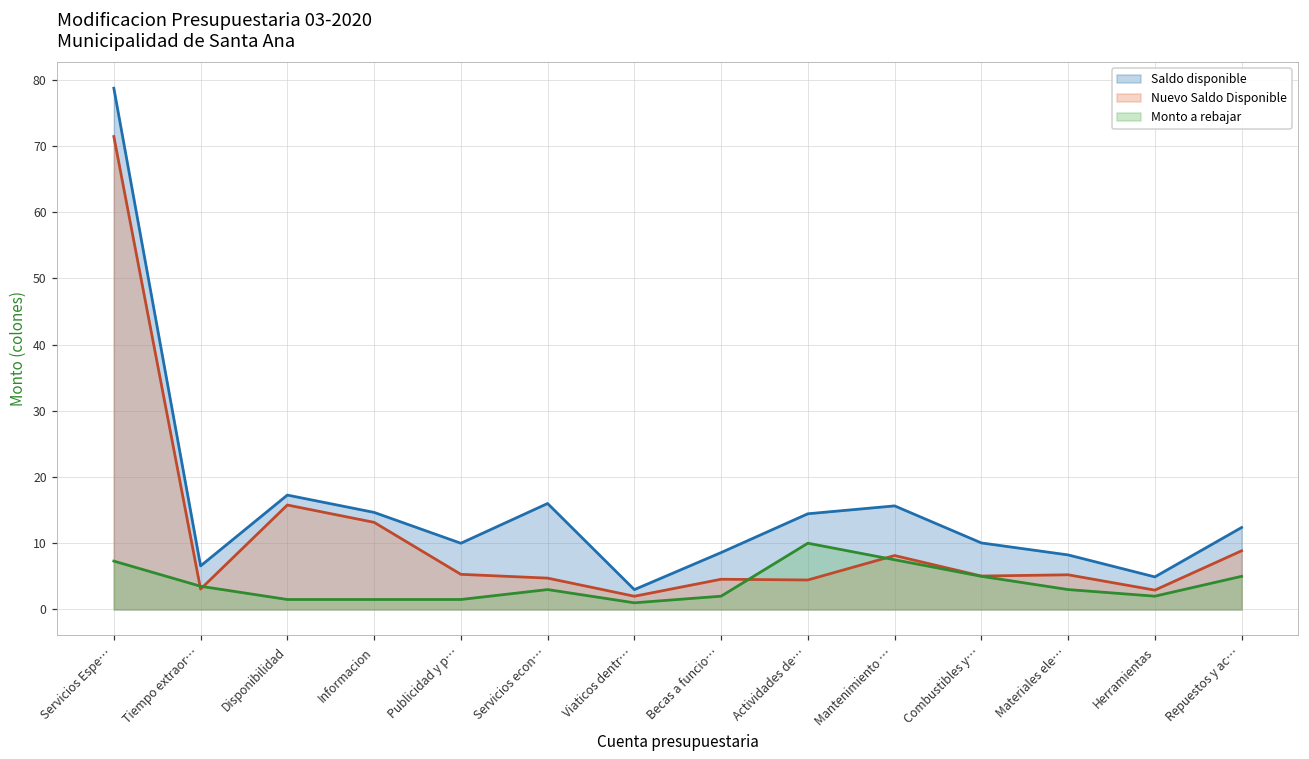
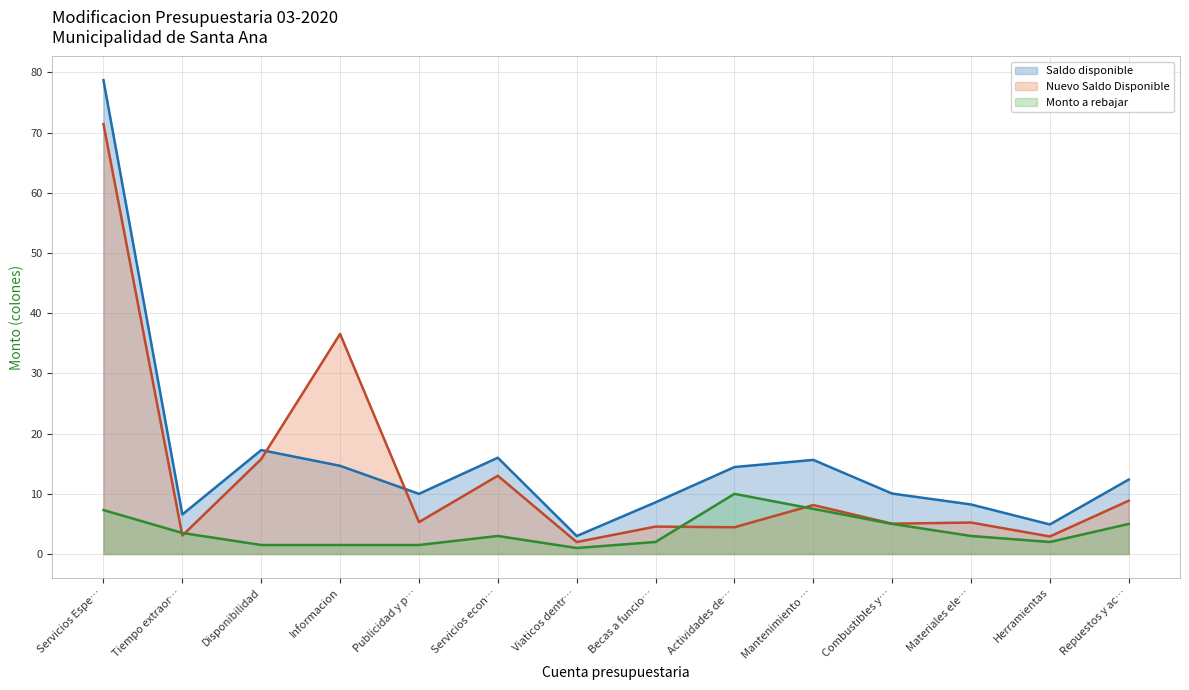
Nuevo Saldo Disponible, Informacion: 13 -> 37
Nuevo Saldo Disponible, Servicios econ…: 5 -> 13
